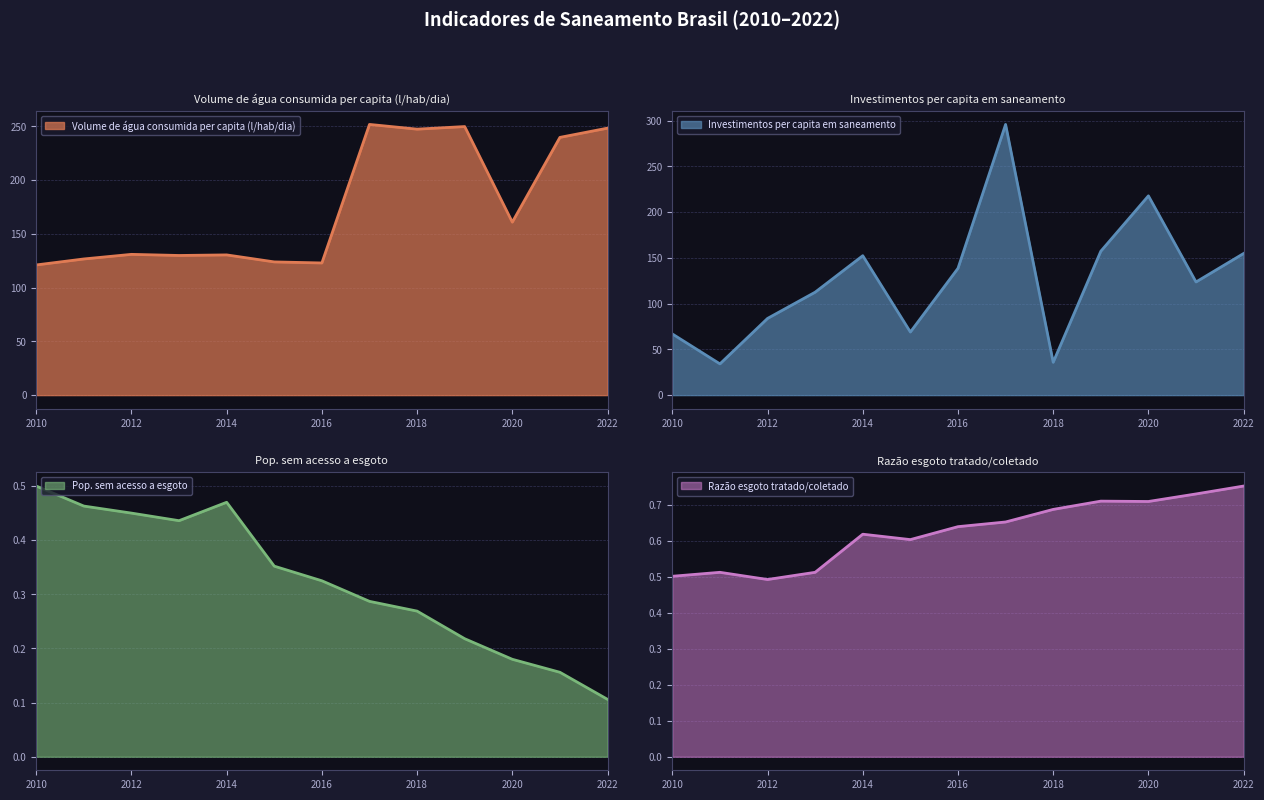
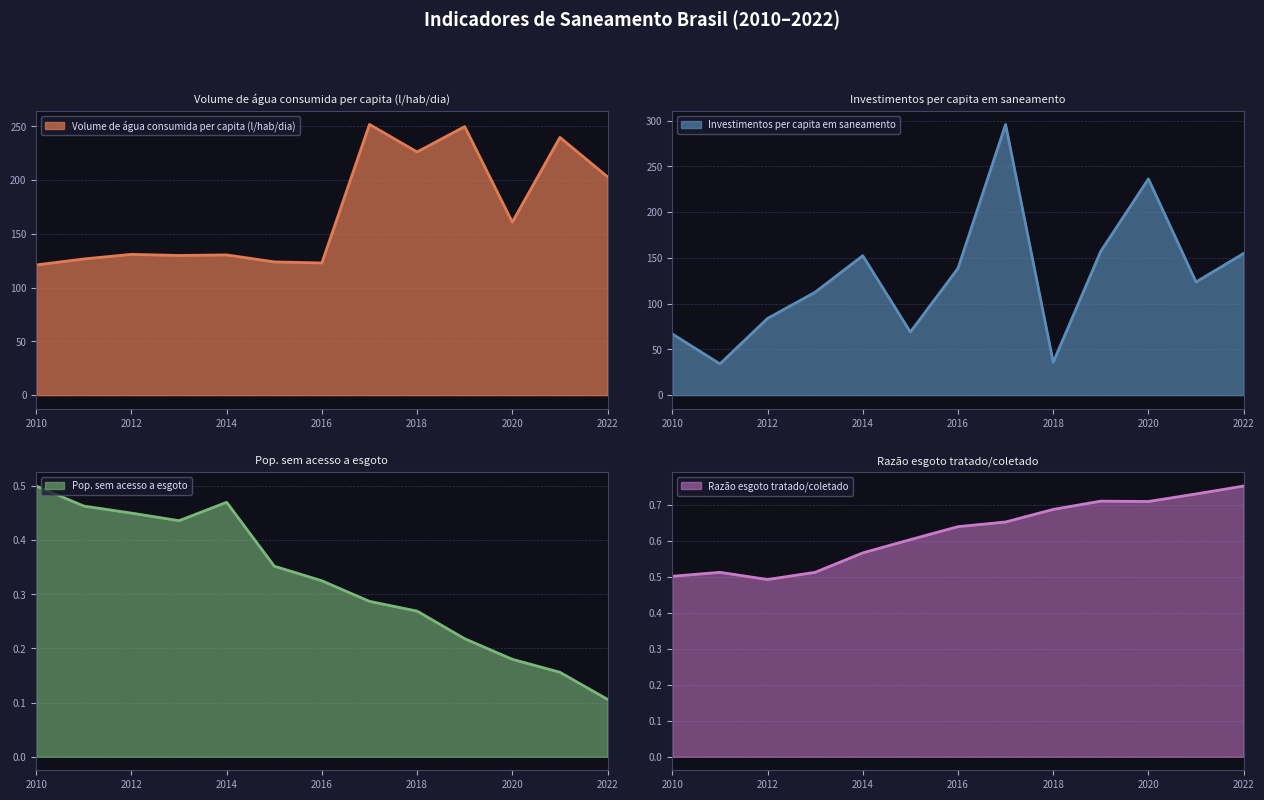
Volume de água consumida per capita (l/hab/dia), 2018: 248 -> 226
Volume de água consumida per capita (l/hab/dia), 2022: 248 -> 203
Investimentos per capita em saneamento, 2020: 220 -> 240
Razão esgoto tratado/coletado, 2014: 0.62 -> 0.57
